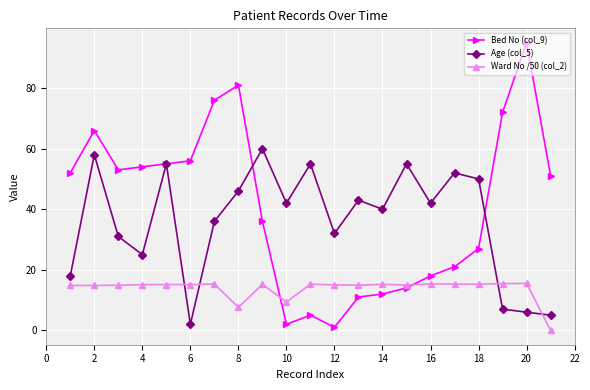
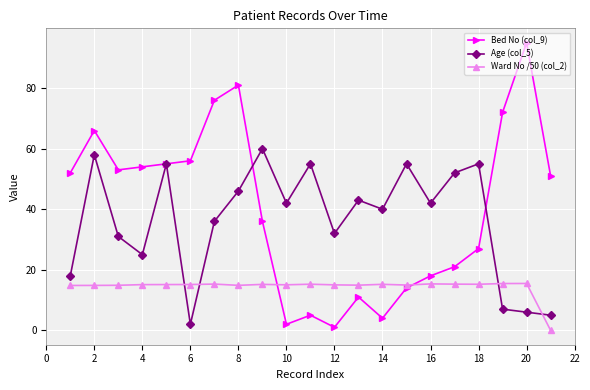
Ward No /50 (col_2), 8: 8 -> 15
Ward No /50 (col_2), 10: 9 -> 15
Bed No (col_9), 14: 12 -> 4
Age (col_5), 18: 50 -> 55
